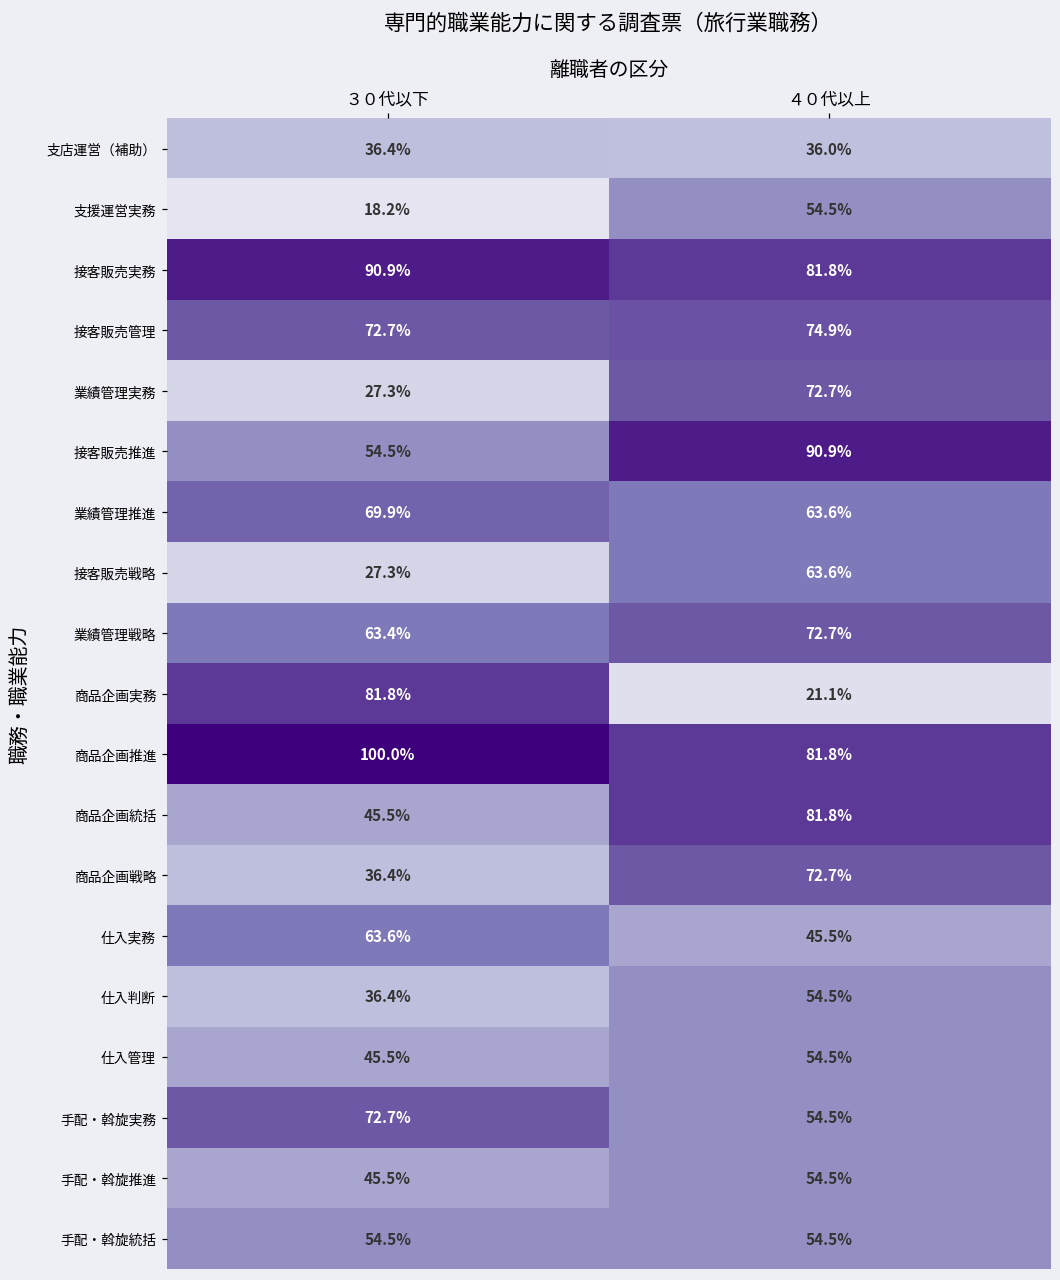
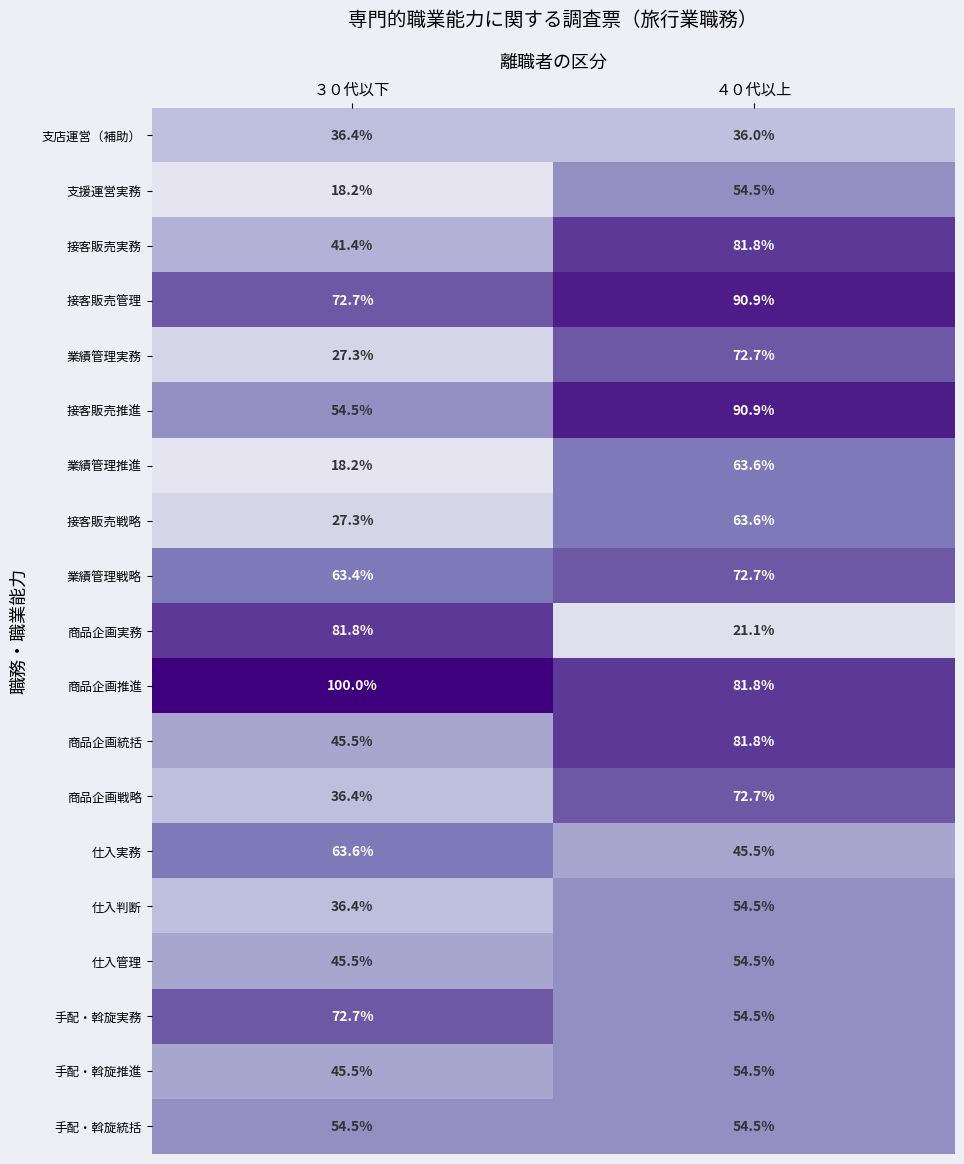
接客販売実務, ３０代以下: 90.9% -> 41.4%
接客販売管理, ４０代以上: 74.9% -> 90.9%
業績管理推進, ３０代以下: 69.9% -> 18.2%
